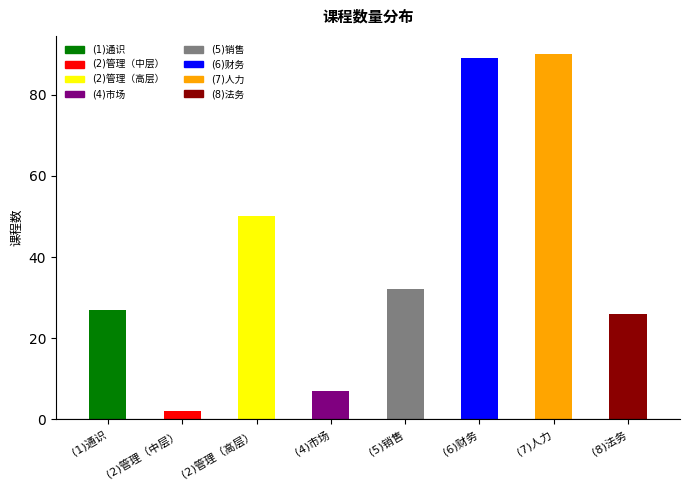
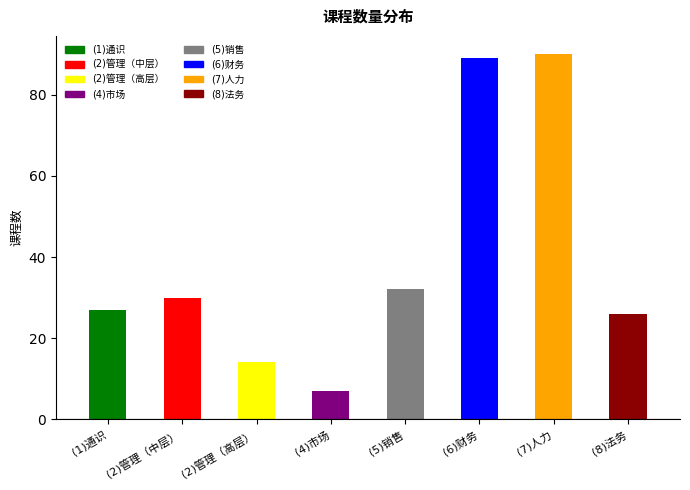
(2)管理（中层）: 2 -> 30
(2)管理（高层）: 50 -> 14
